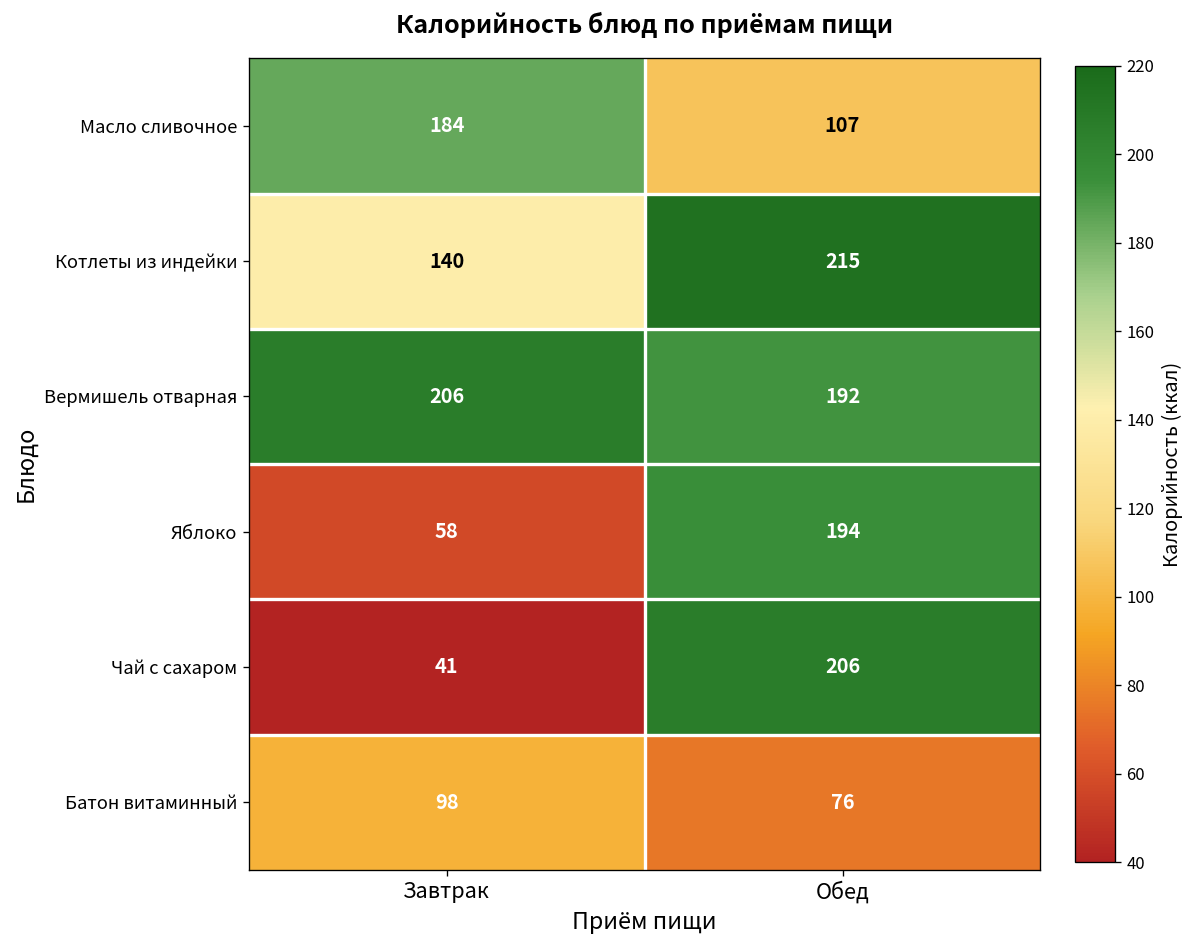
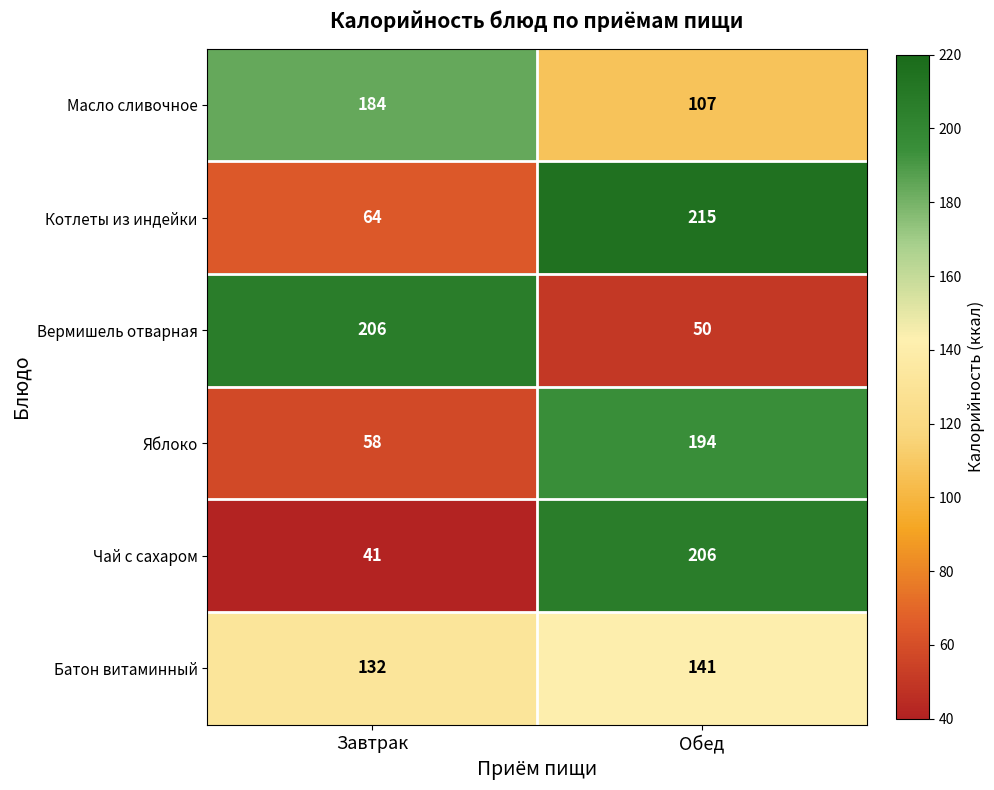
Котлеты из индейки, Завтрак: 140 -> 64
Вермишель отварная, Обед: 192 -> 50
Батон витаминный, Завтрак: 98 -> 132
Батон витаминный, Обед: 76 -> 141
